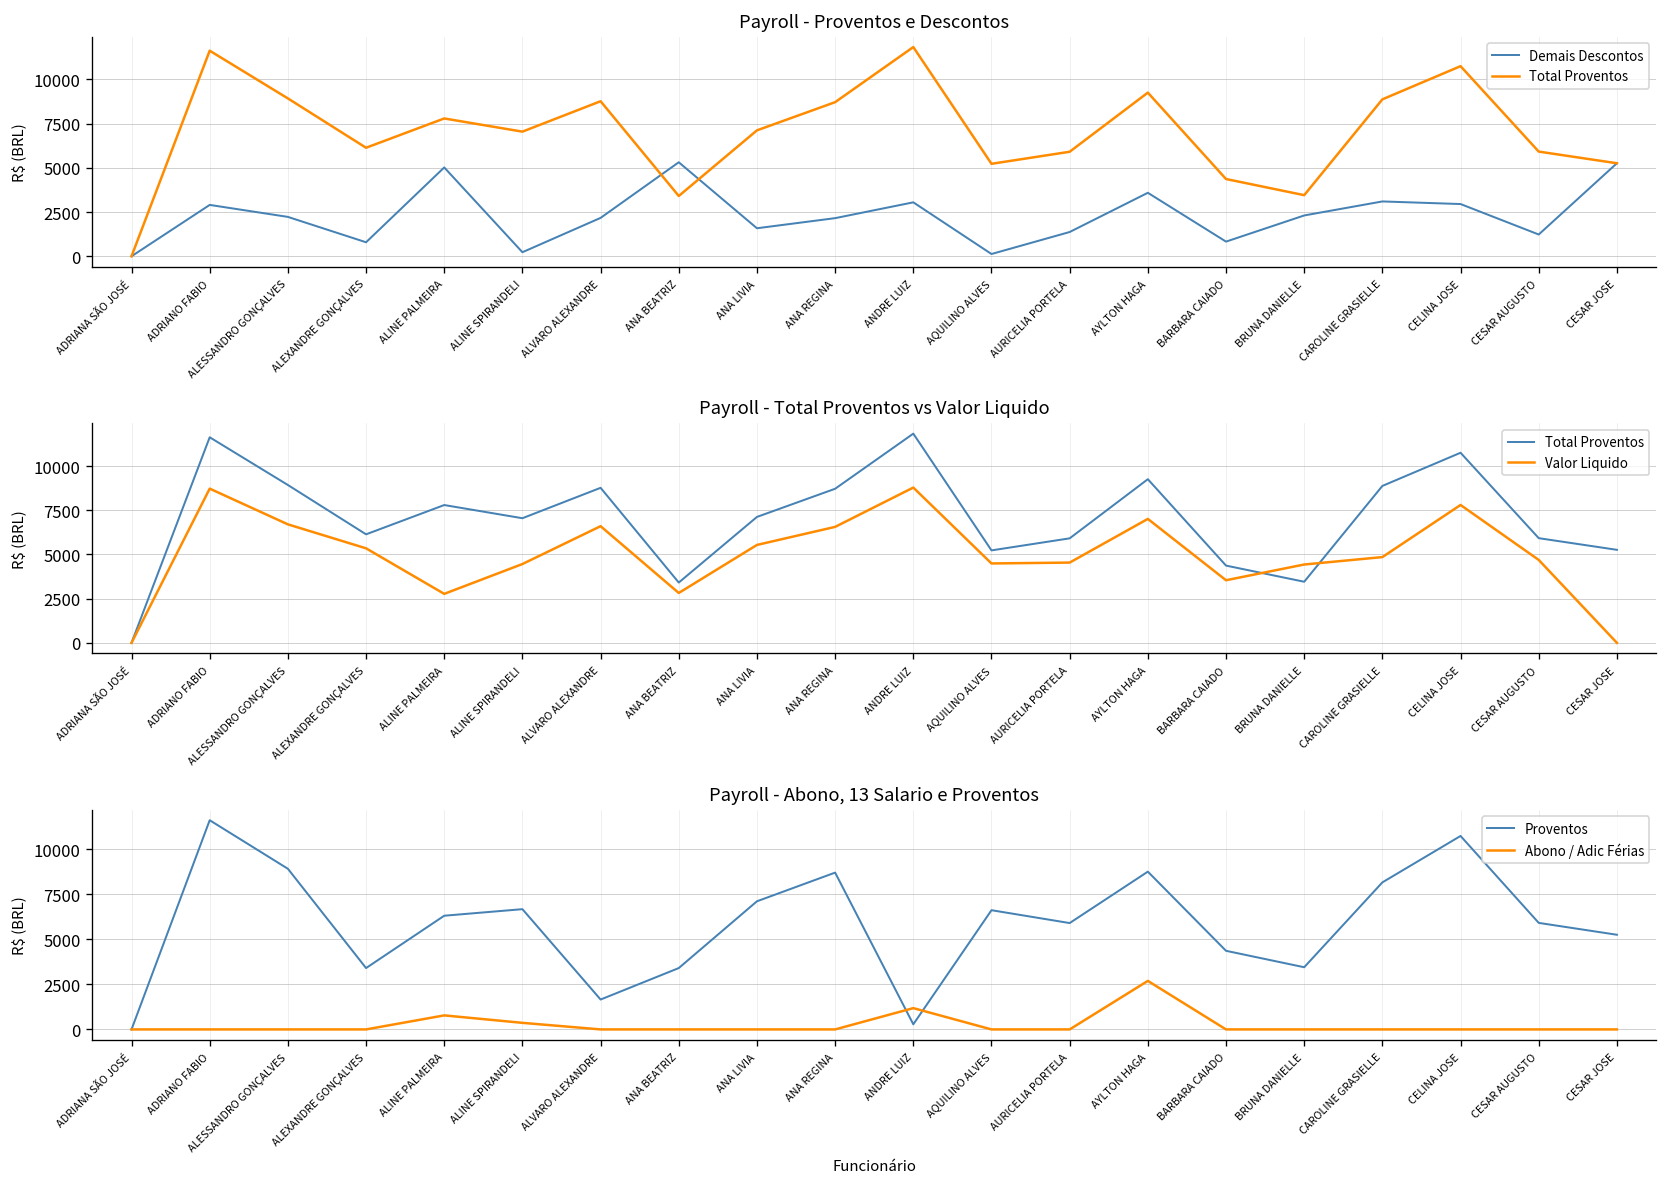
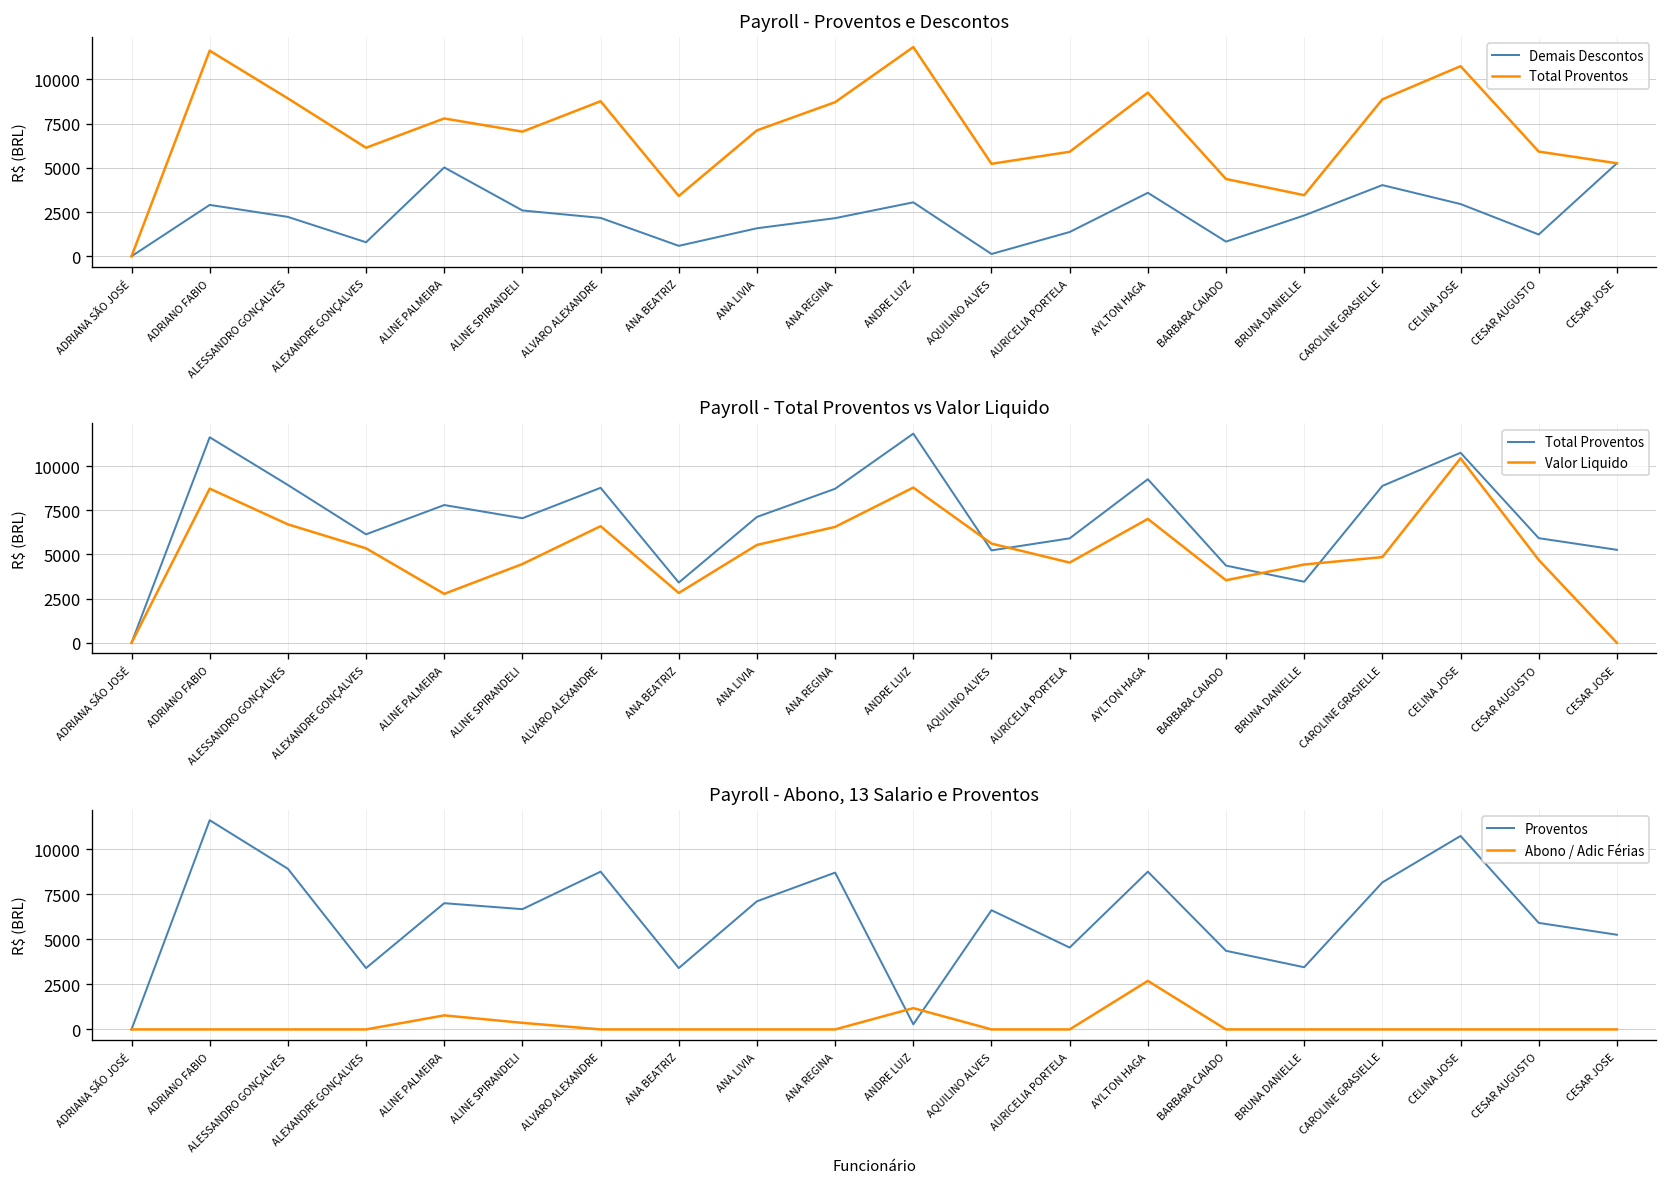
Payroll - Proventos e Descontos, Demais Descontos, ALINE SPIRANDELI: 200 -> 2600
Payroll - Proventos e Descontos, Demais Descontos, ANA BEATRIZ: 5300 -> 600
Payroll - Proventos e Descontos, Demais Descontos, CAROLINE GRASIELLE: 3100 -> 4000
Payroll - Total Proventos vs Valor Liquido, Valor Liquido, AQUILINO ALVES: 4500 -> 5600
Payroll - Total Proventos vs Valor Liquido, Valor Liquido, CELINA JOSE: 7800 -> 10400
Payroll - Abono, 13 Salario e Proventos, Proventos, ALINE PALMEIRA: 6300 -> 7000
Payroll - Abono, 13 Salario e Proventos, Proventos, ALVARO ALEXANDRE: 1700 -> 8800
Payroll - Abono, 13 Salario e Proventos, Proventos, AURICELIA PORTELA: 5900 -> 4500
